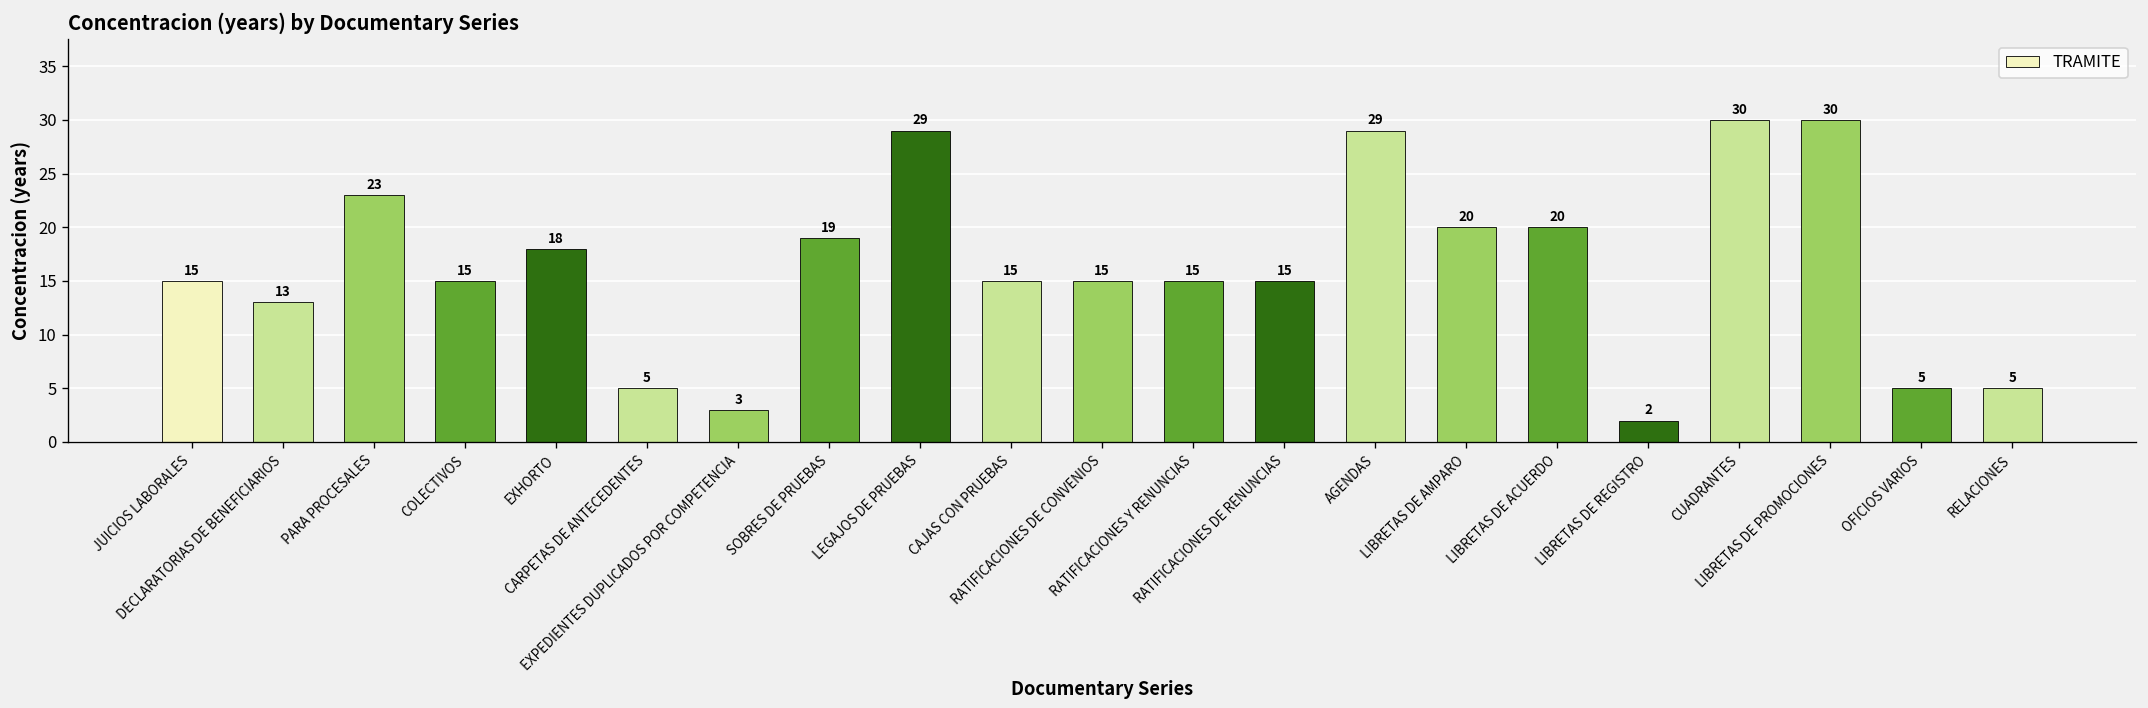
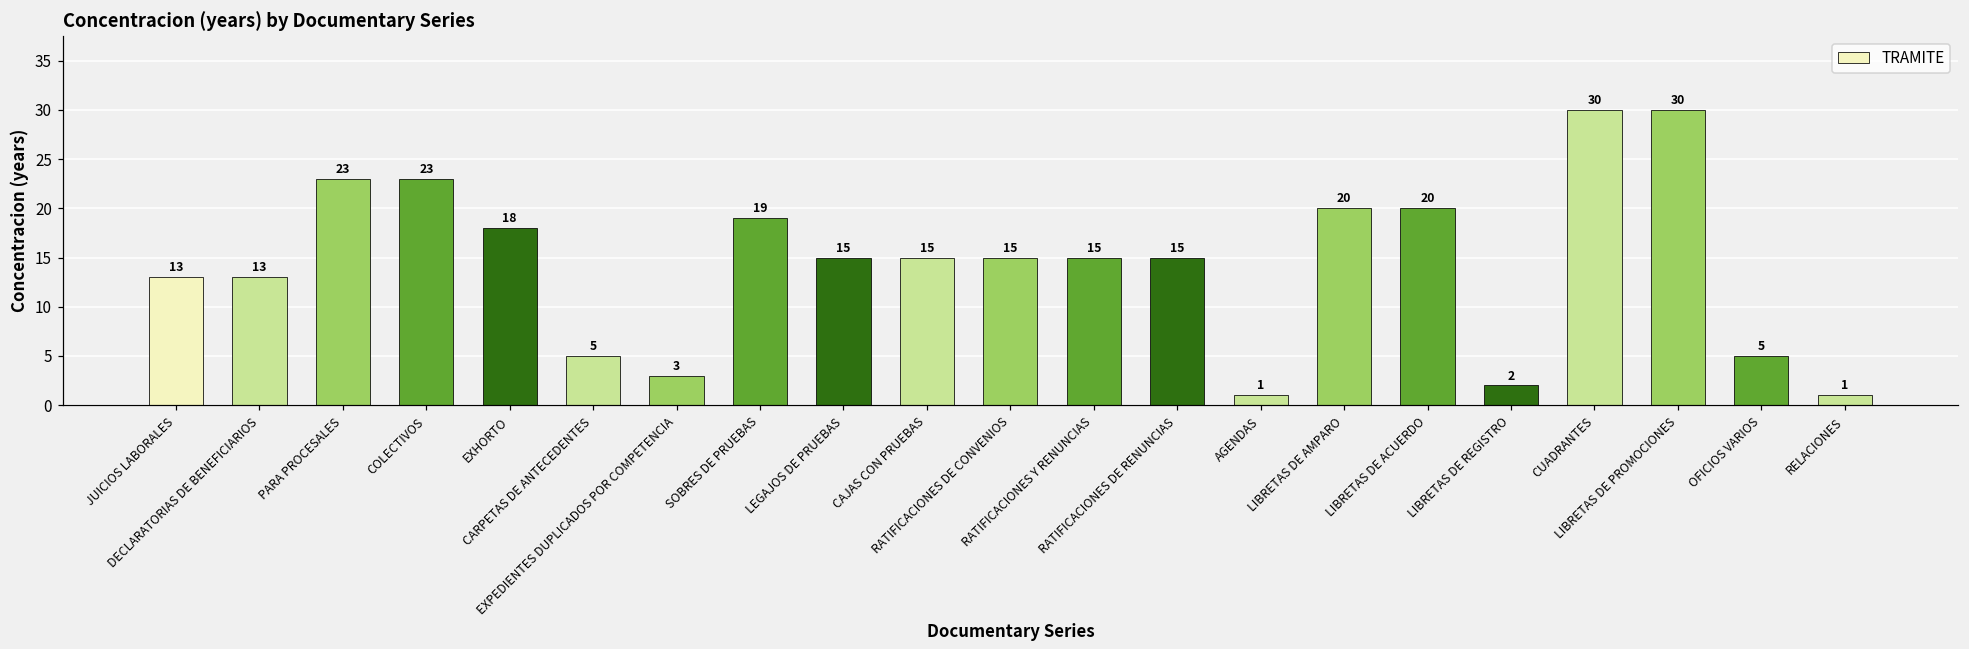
JUICIOS LABORALES: 15 -> 13
COLECTIVOS: 15 -> 23
LEGAJOS DE PRUEBAS: 29 -> 15
AGENDAS: 29 -> 1
RELACIONES: 5 -> 1
